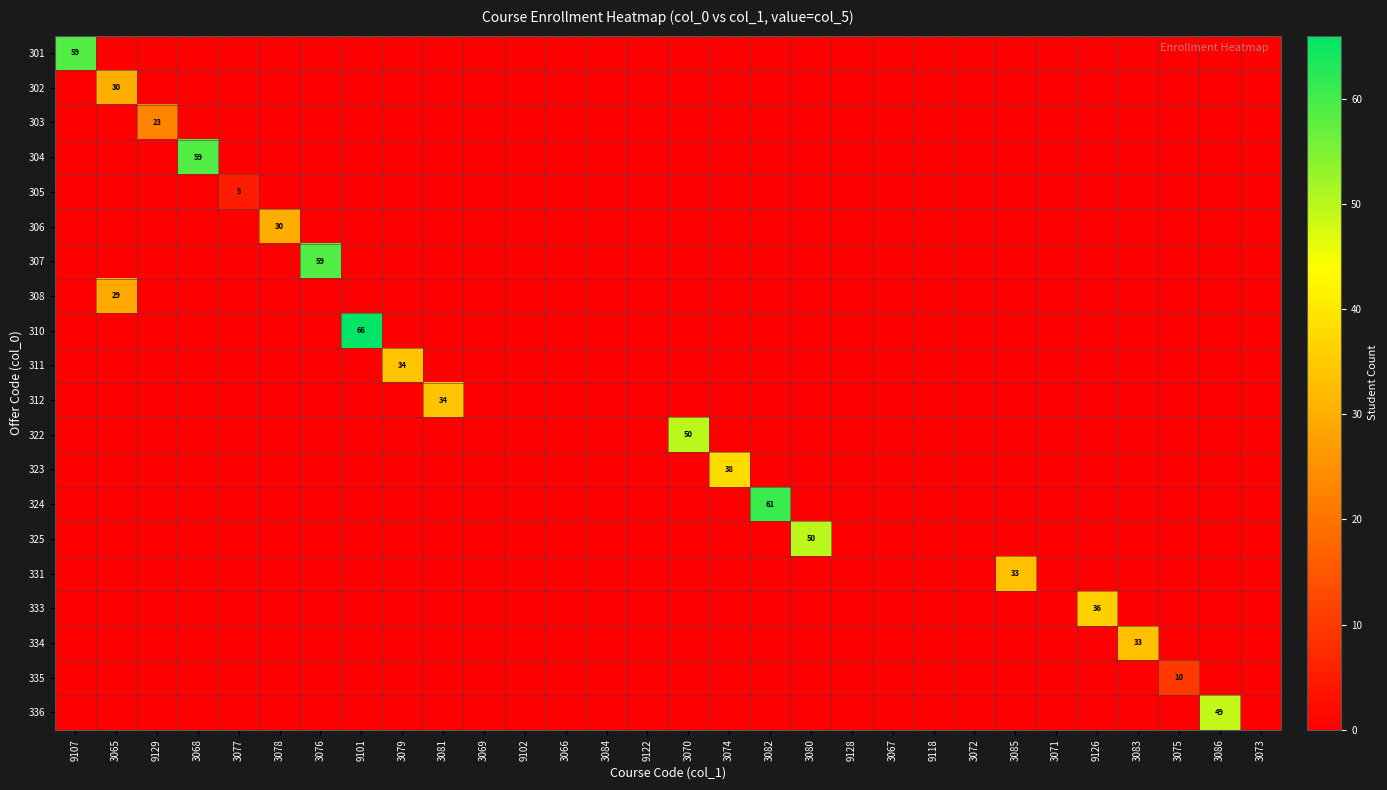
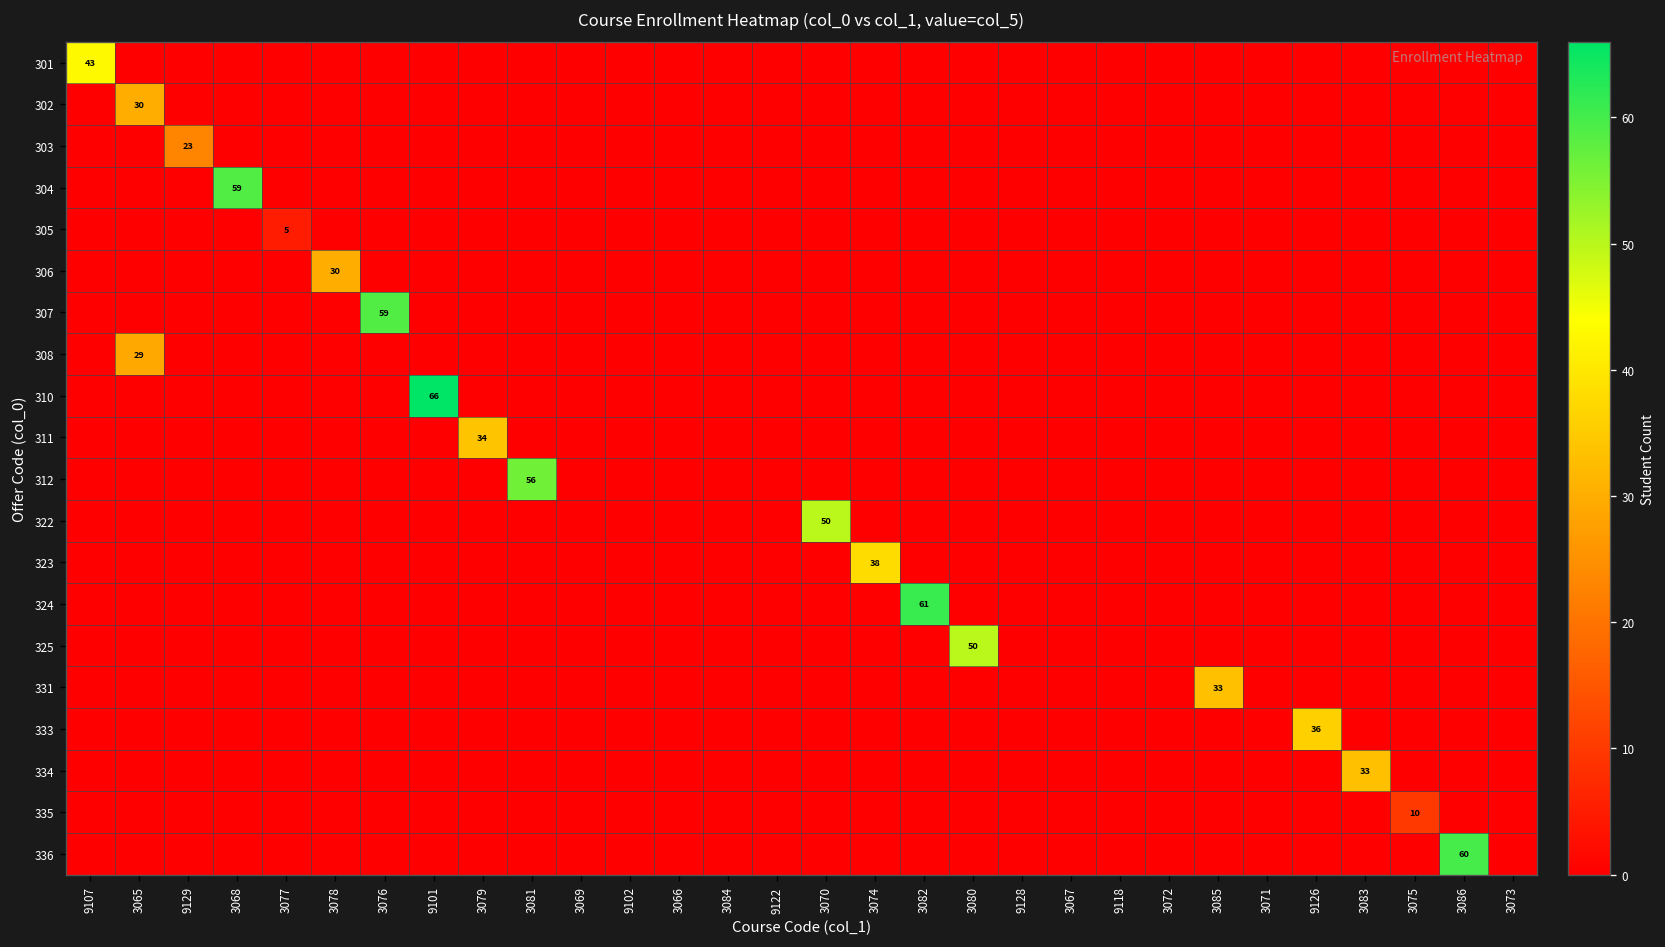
301, 9107: 59 -> 43
312, 3081: 34 -> 56
336, 3086: 49 -> 60
